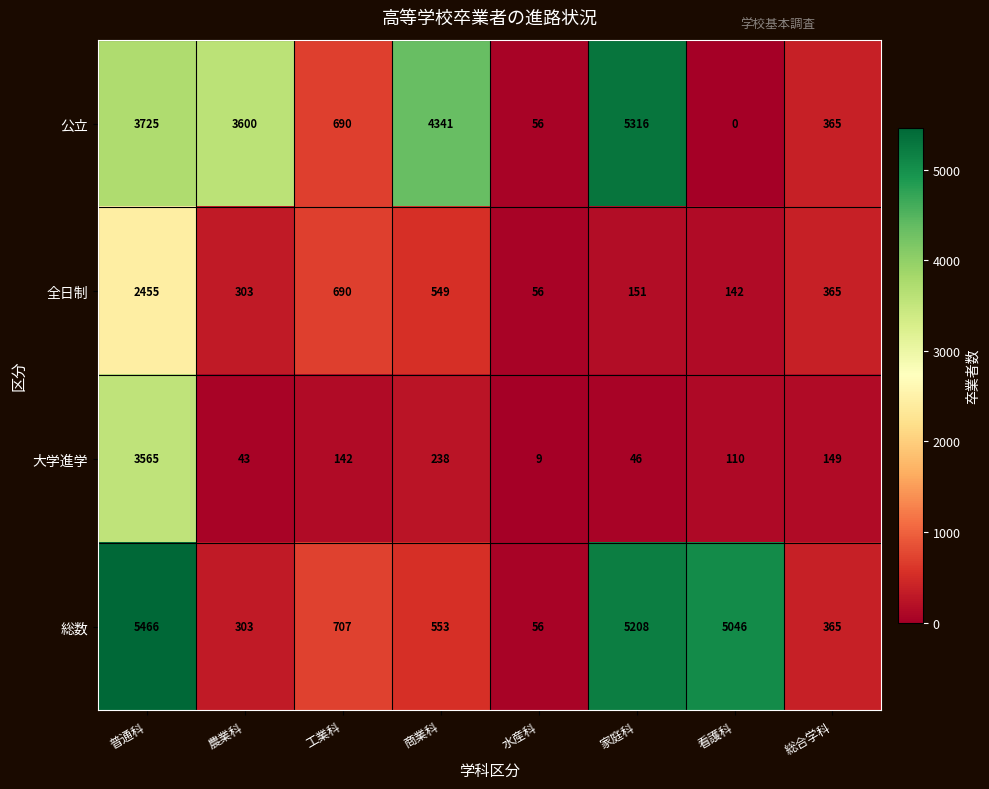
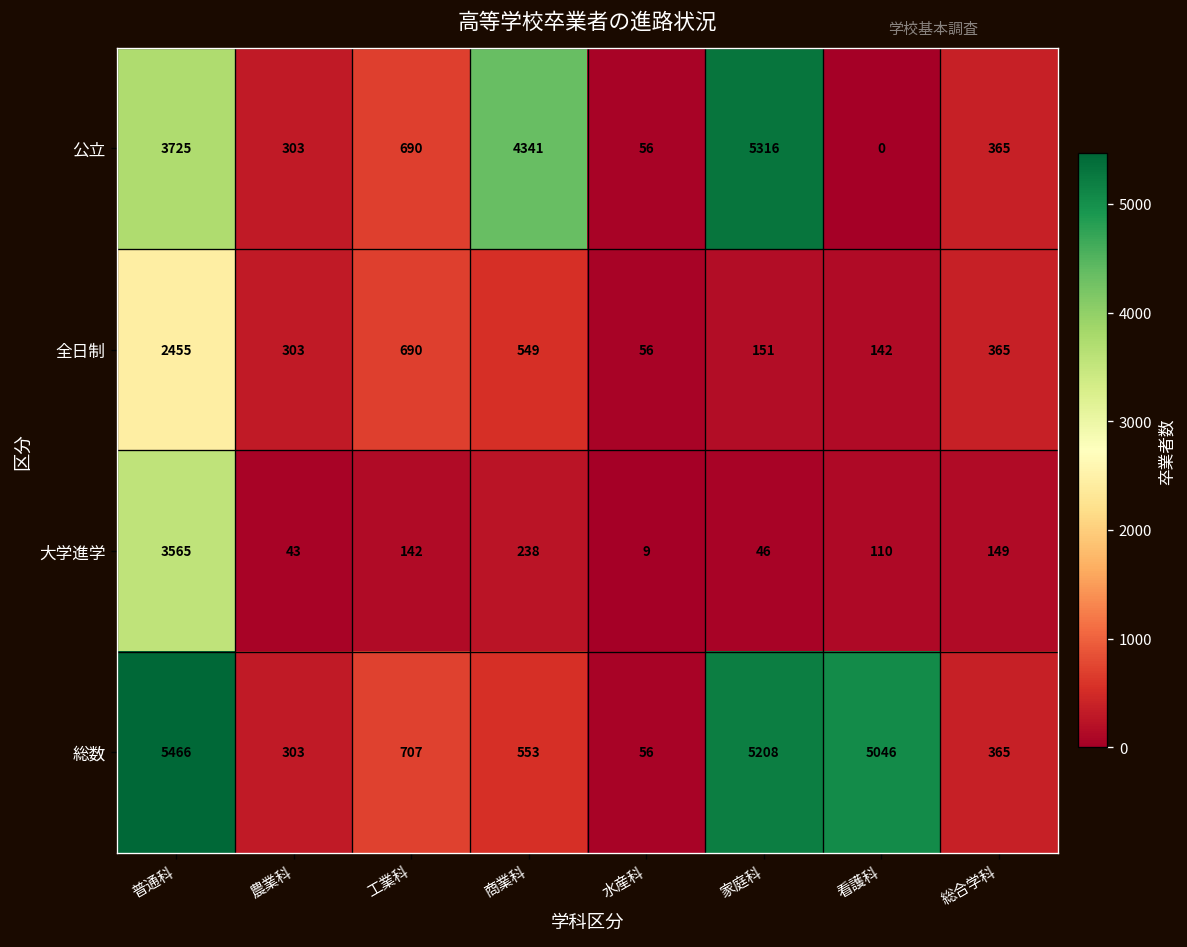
公立, 農業科: 3600 -> 303
